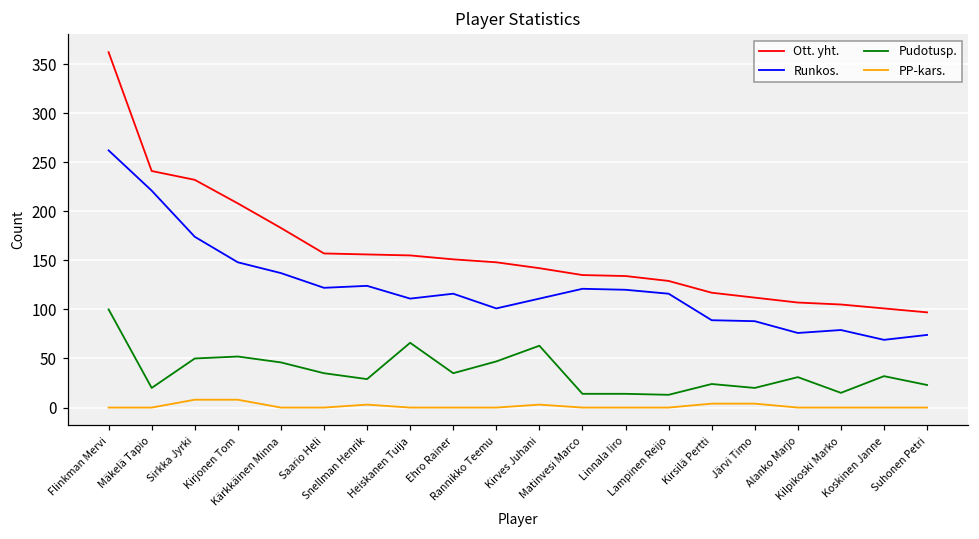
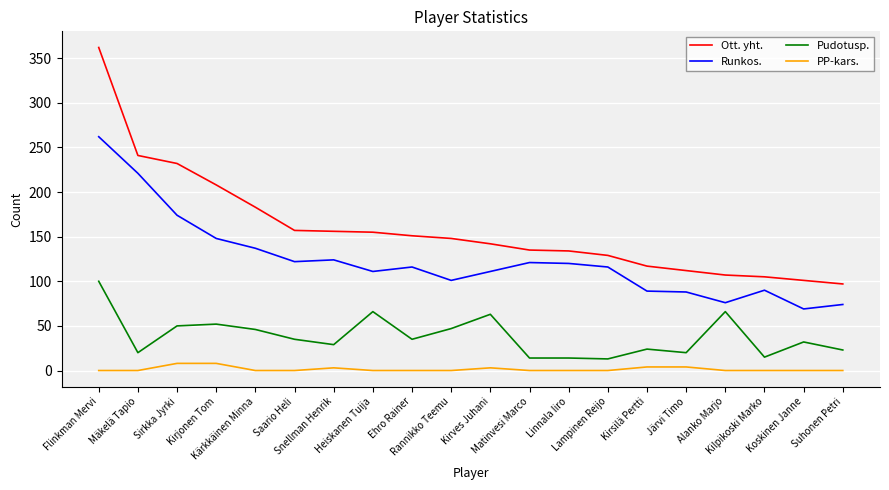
Pudotusp., Alanko Marjo: 30 -> 70
Runkos., Kilpikoski Marko: 80 -> 90
